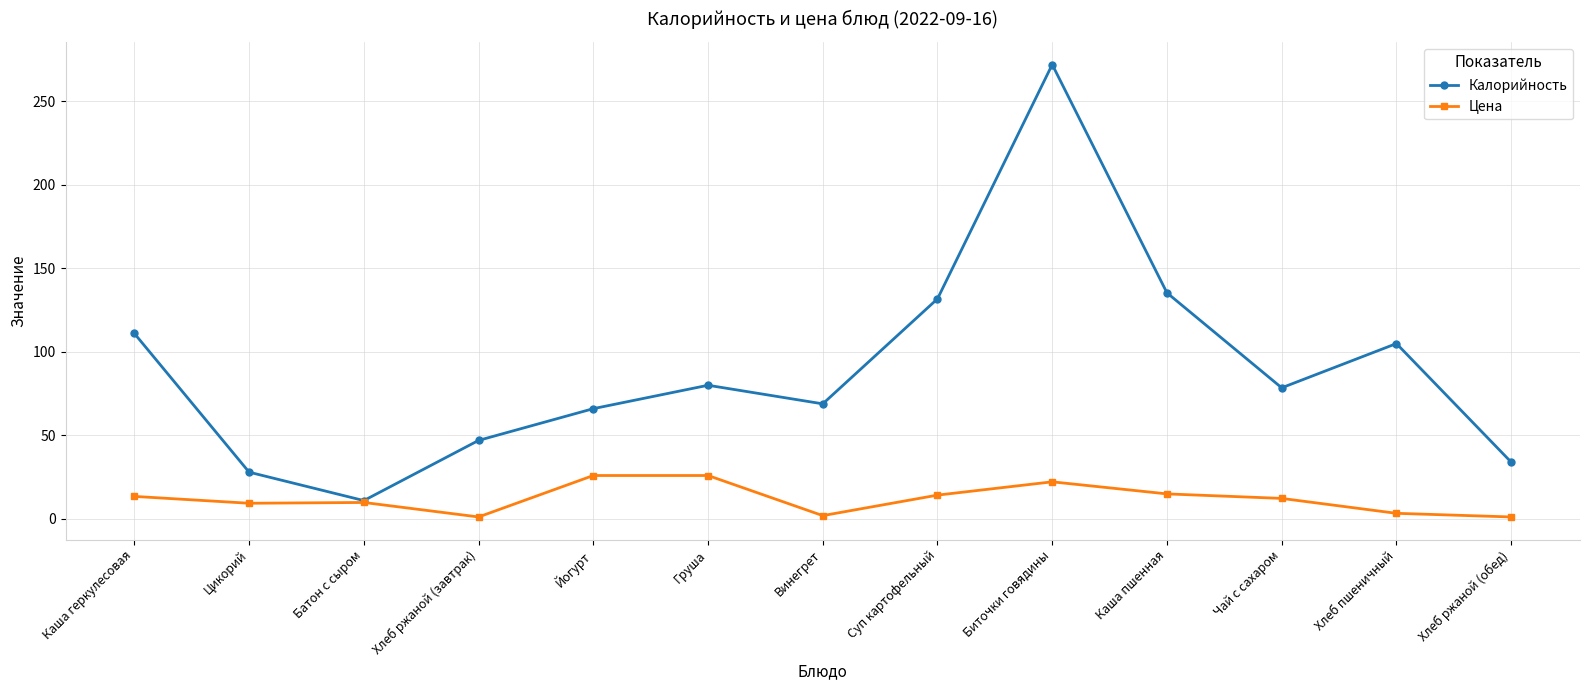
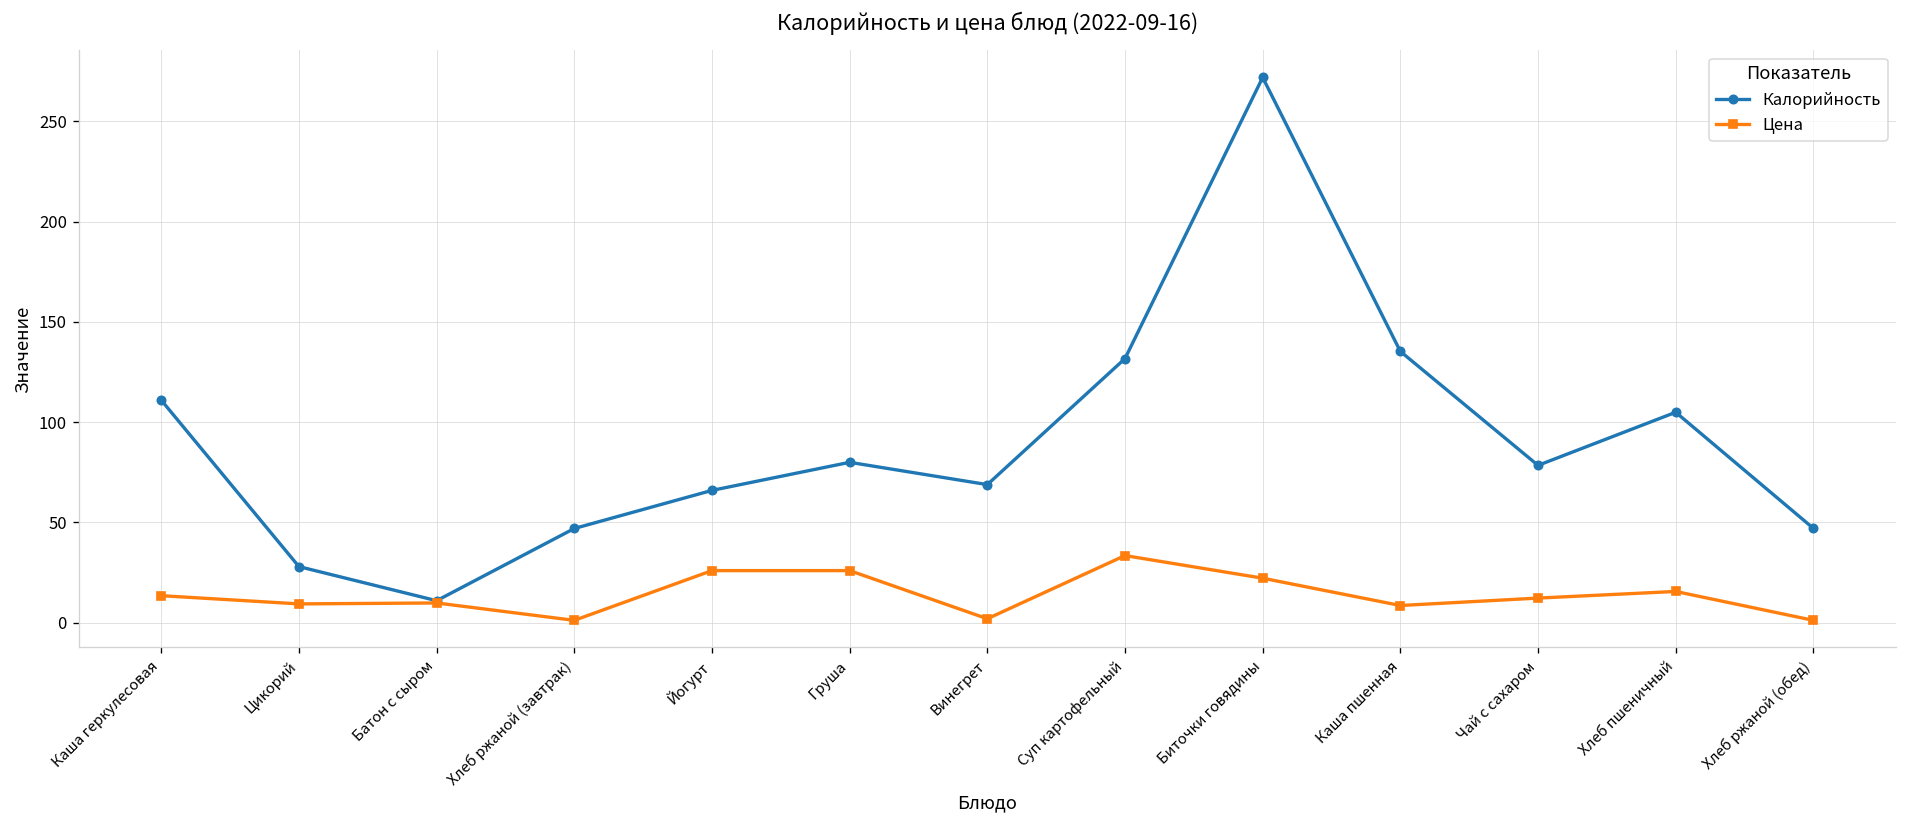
Цена, Суп картофельный: 14 -> 34
Цена, Каша пшенная: 15 -> 9
Цена, Хлеб пшеничный: 3 -> 16
Калорийность, Хлеб ржаной (обед): 34 -> 47
